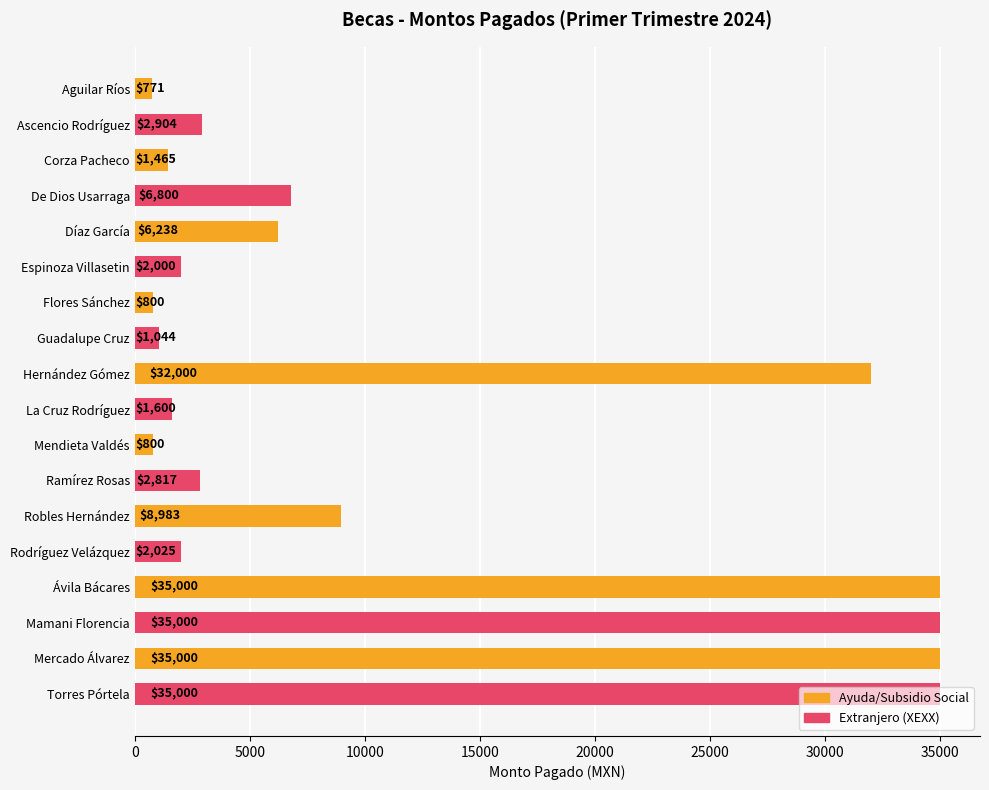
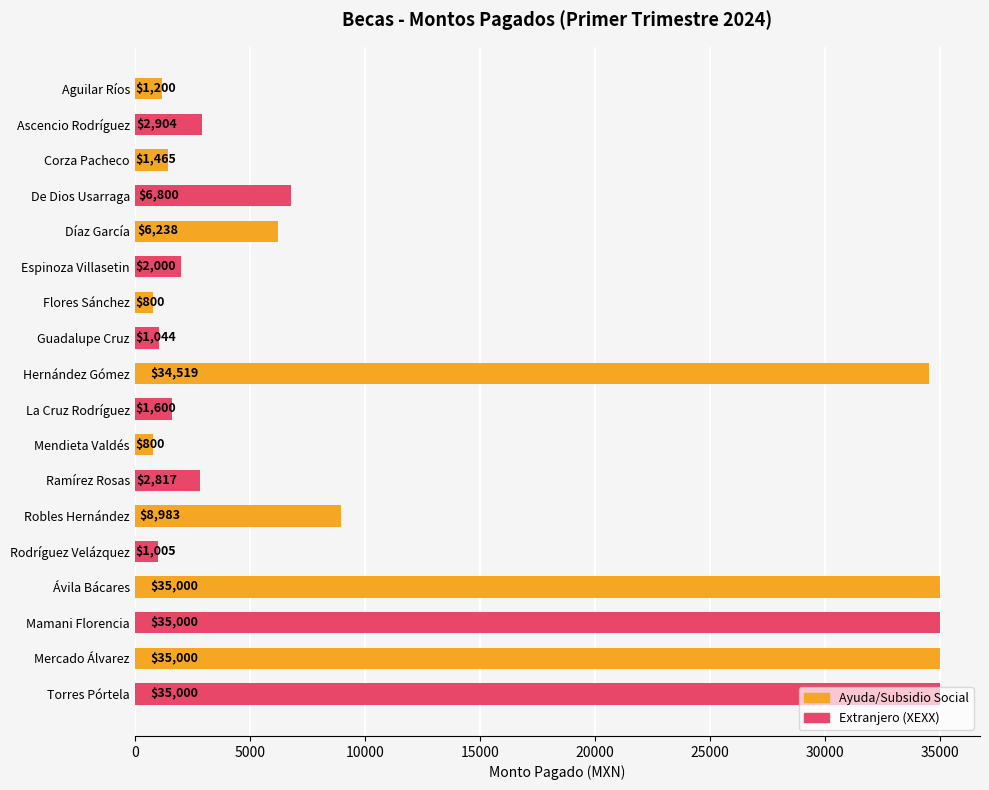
Aguilar Ríos: $771 -> $1,200
Hernández Gómez: $32,000 -> $34,519
Rodríguez Velázquez: $2,025 -> $1,005
